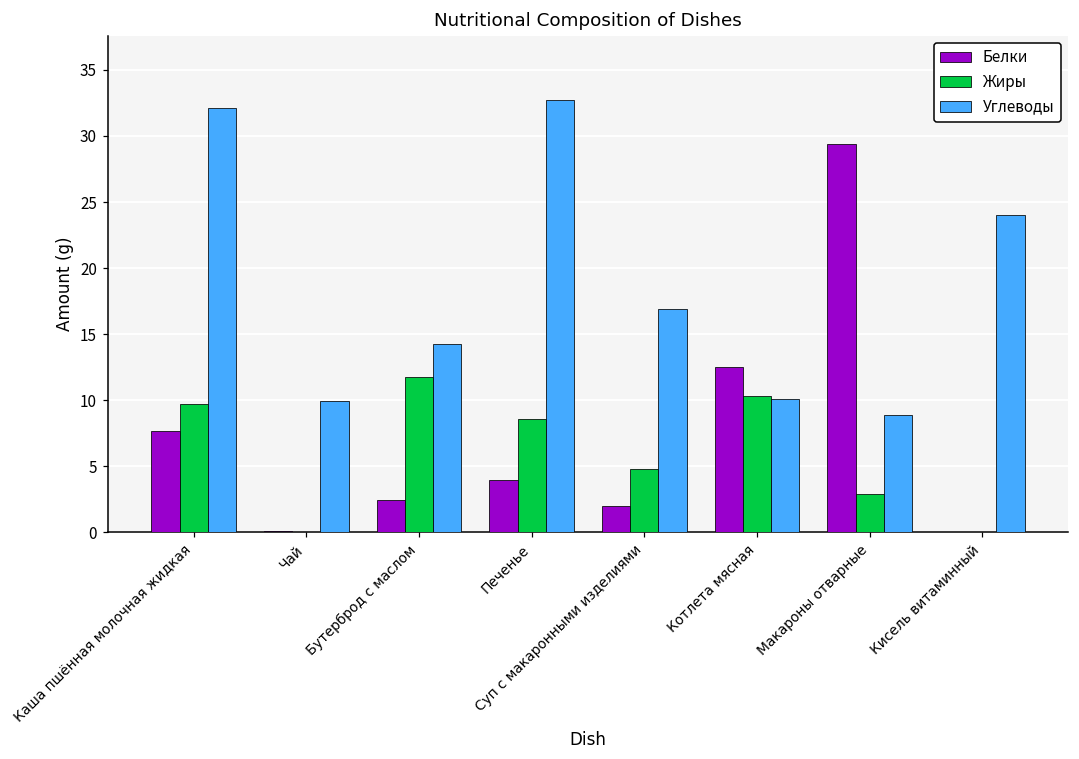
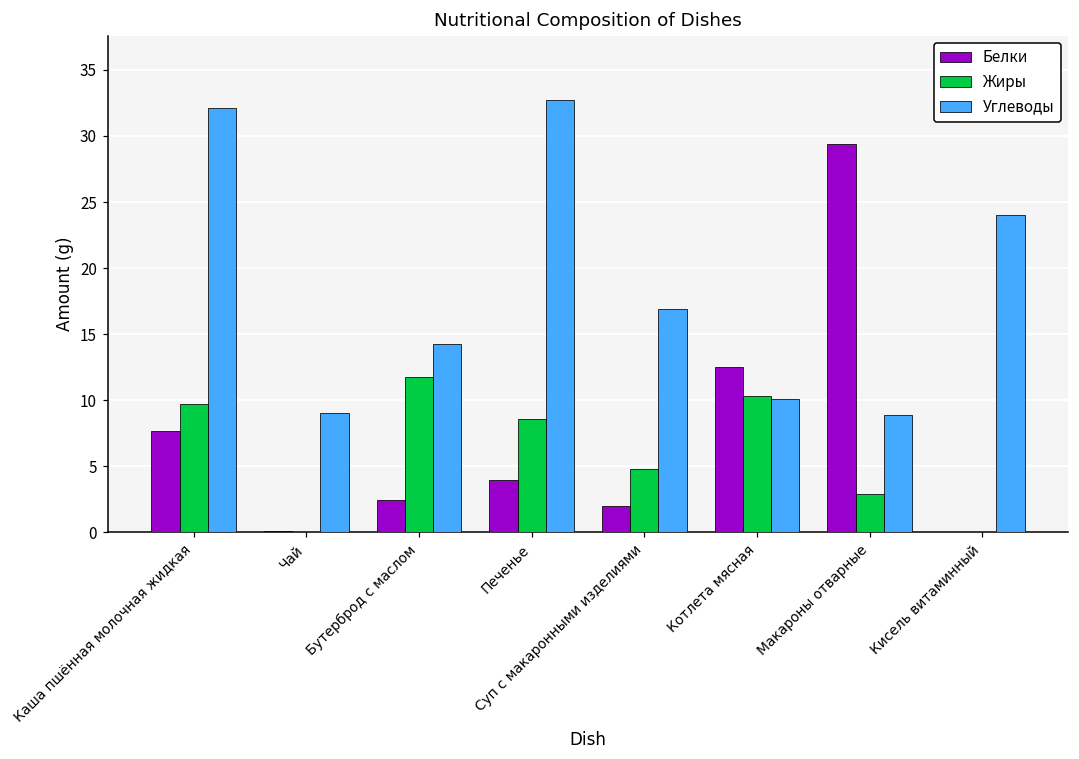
Углеводы, Чай: 9.9 -> 9.0
